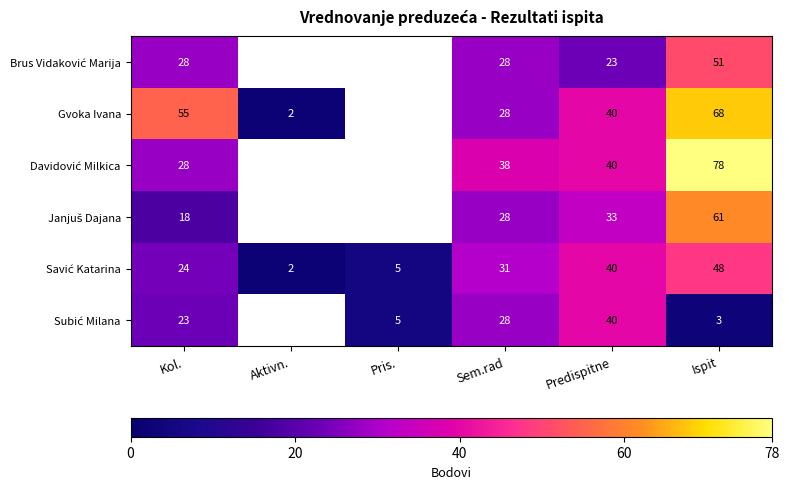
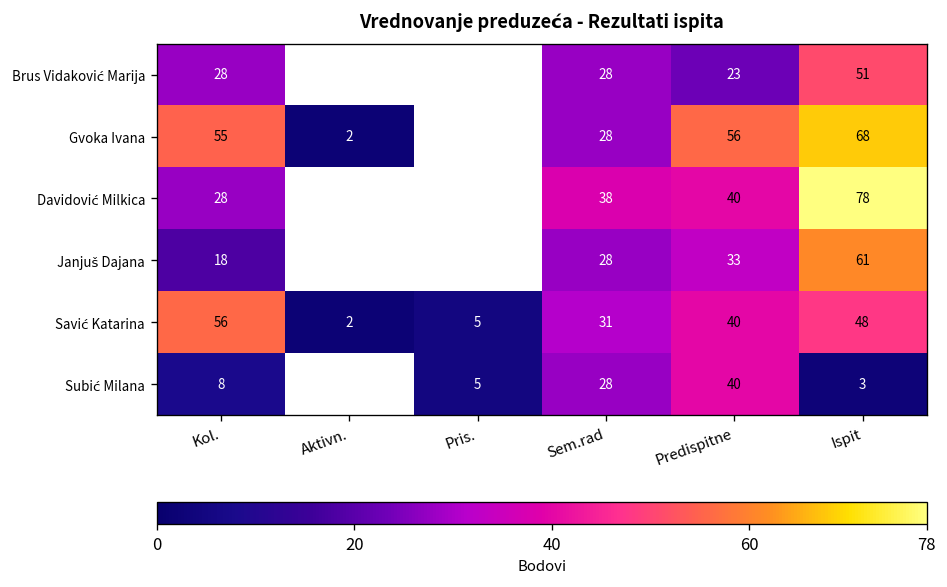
Gvoka Ivana, Predispitne: 40 -> 56
Savić Katarina, Kol.: 24 -> 56
Subić Milana, Kol.: 23 -> 8
